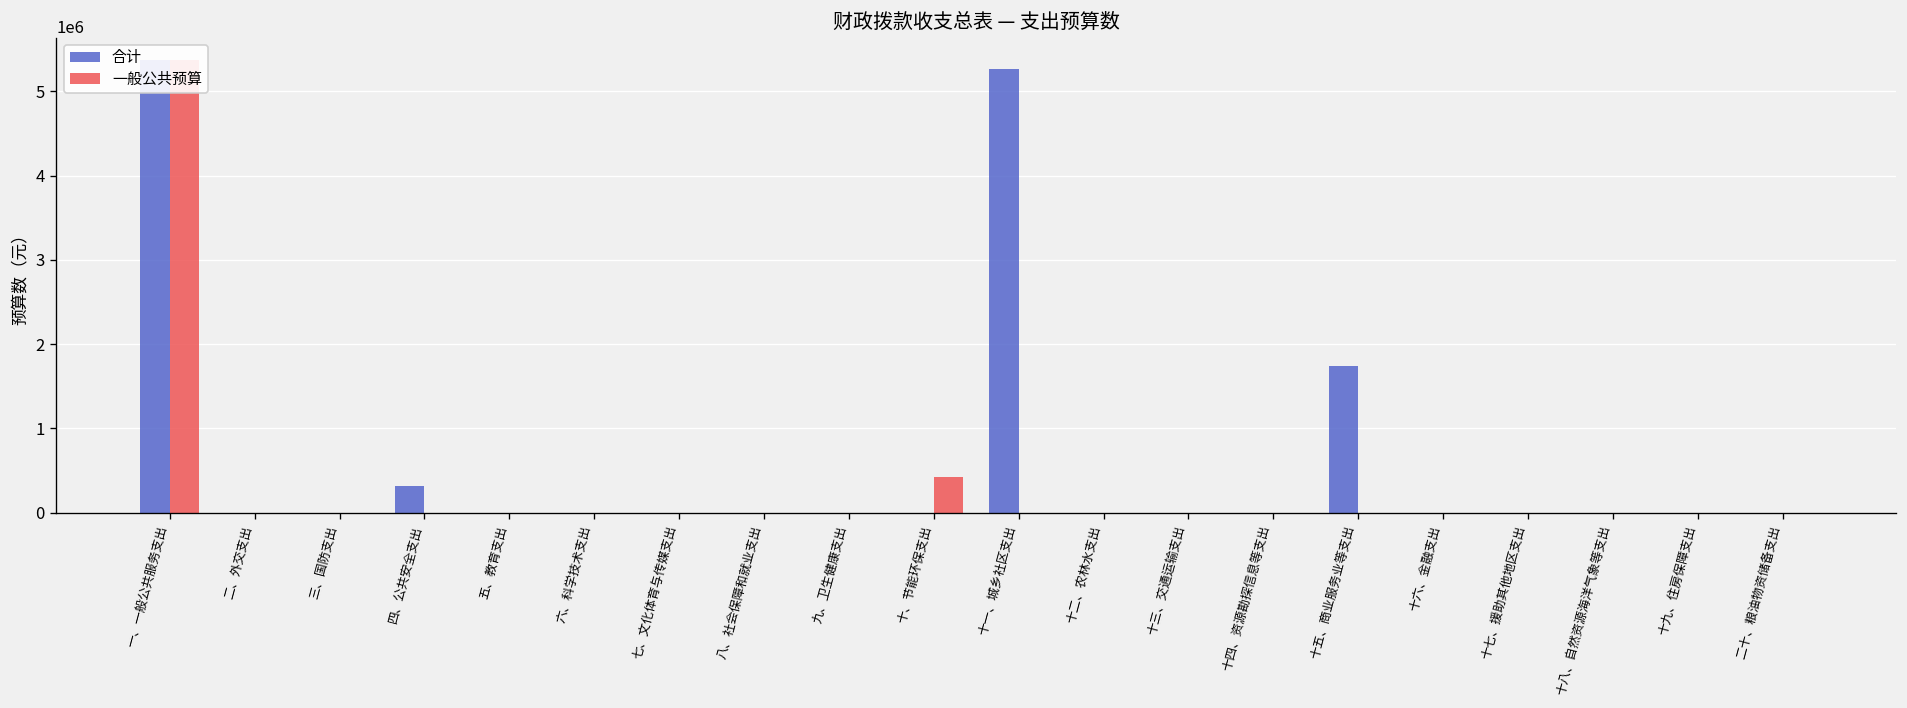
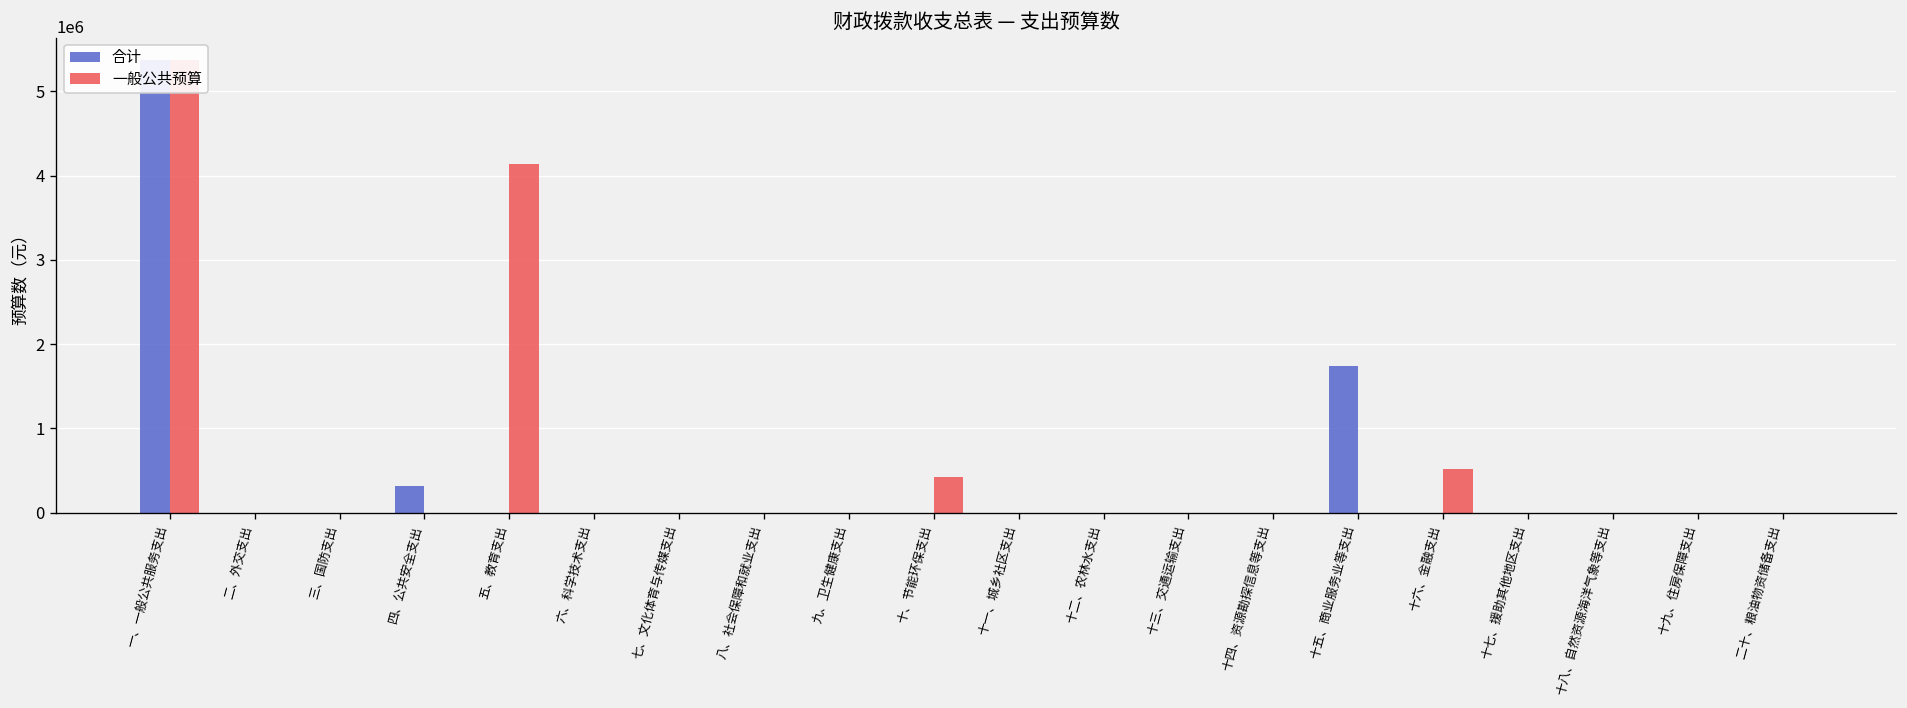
一般公共预算, 五、教育支出: 0 -> 4100000
合计, 十一、城乡社区支出: 5300000 -> 0
一般公共预算, 十六、金融支出: 0 -> 500000
